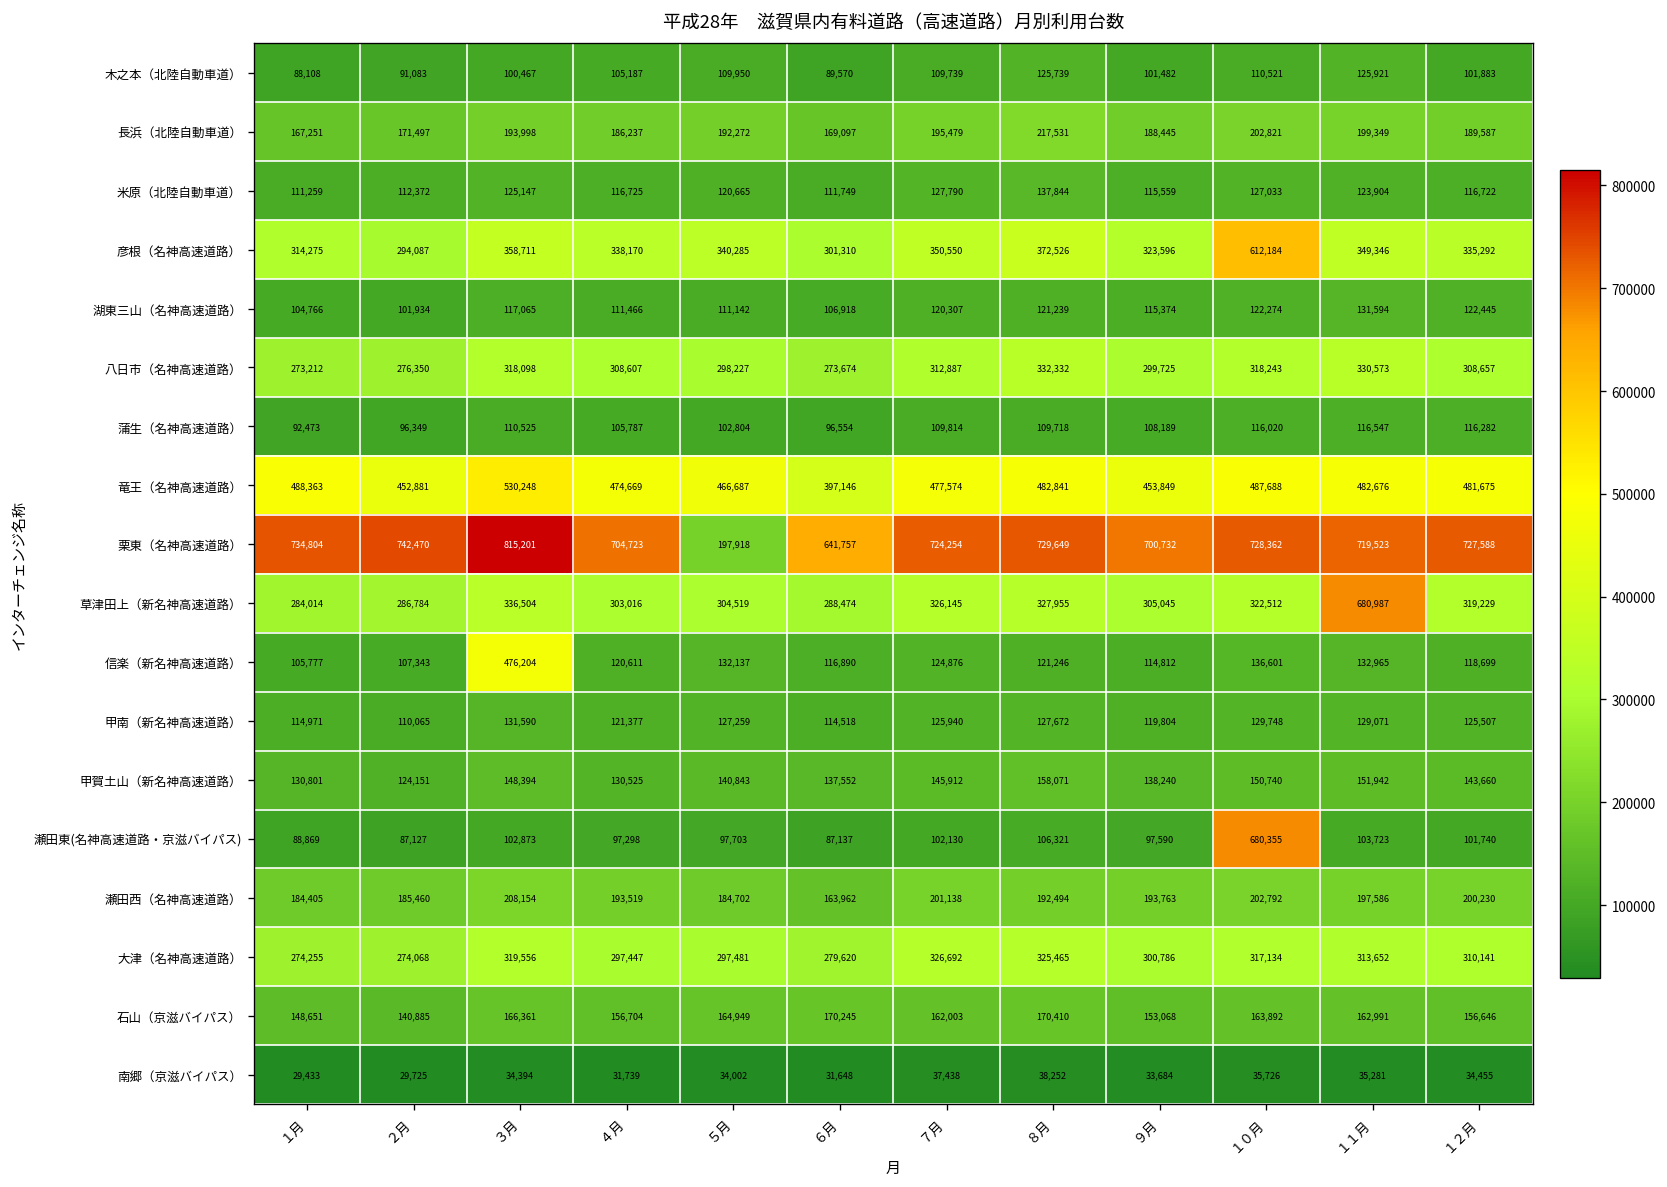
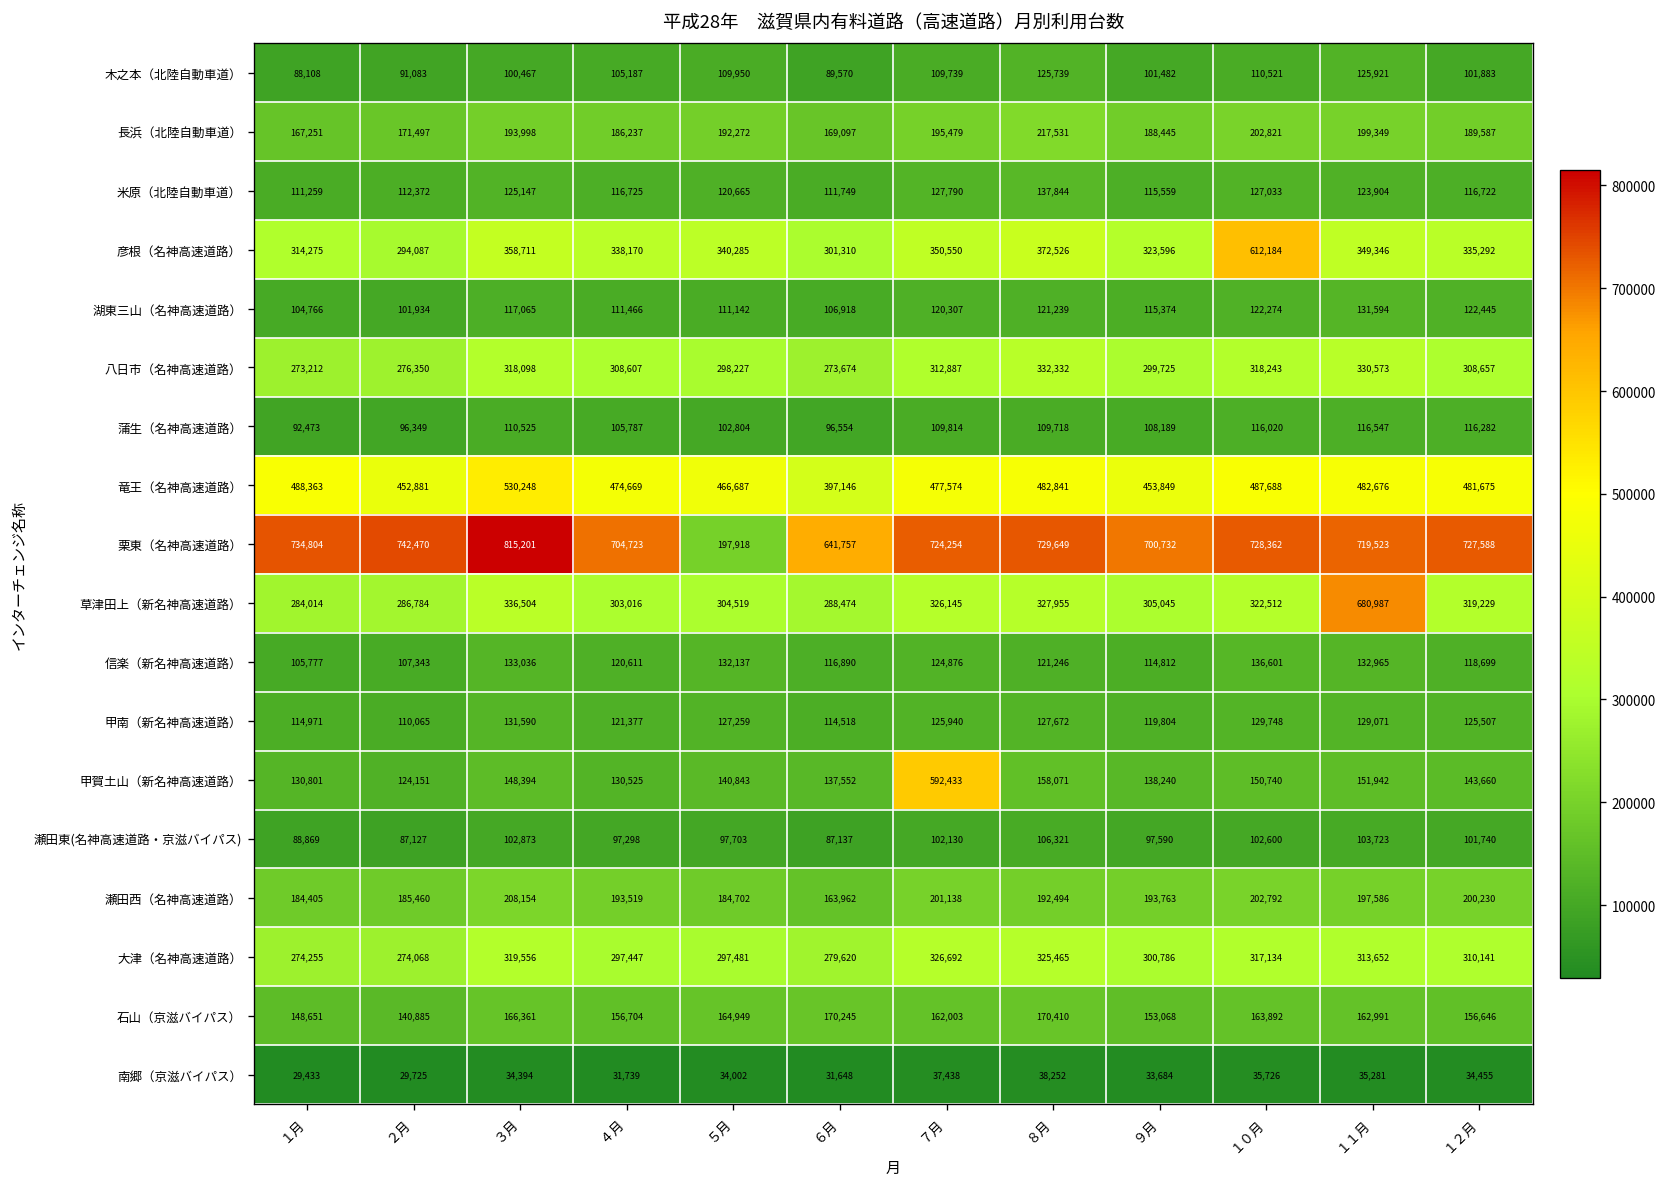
信楽（新名神高速道路）, ３月: 476,204 -> 133,036
甲賀土山（新名神高速道路）, ７月: 145,912 -> 592,433
瀬田東(名神高速道路・京滋バイパス), １０月: 680,355 -> 102,600
